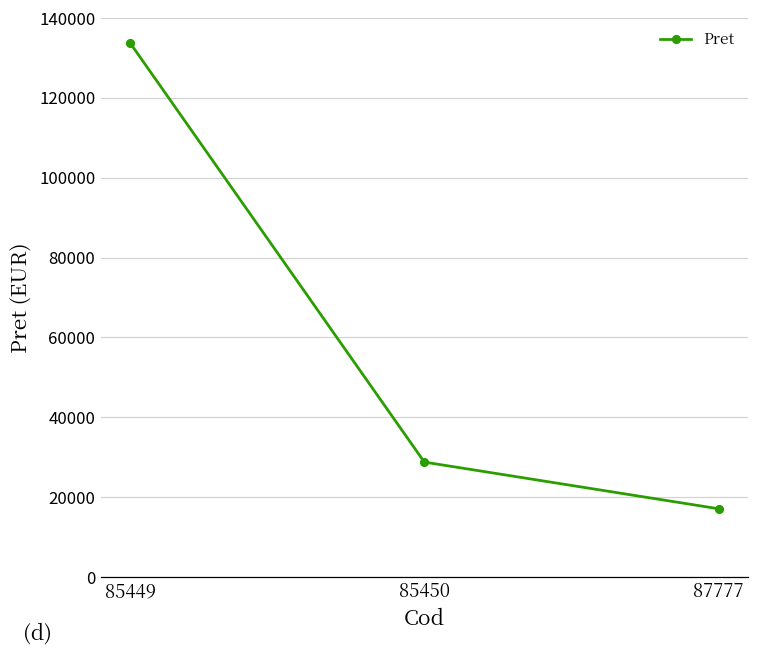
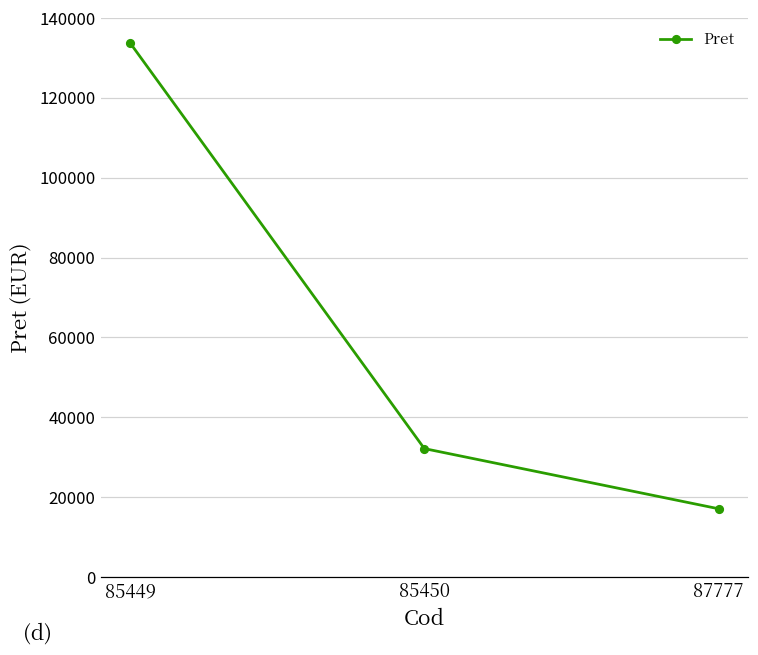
85450: 29000 -> 32000
